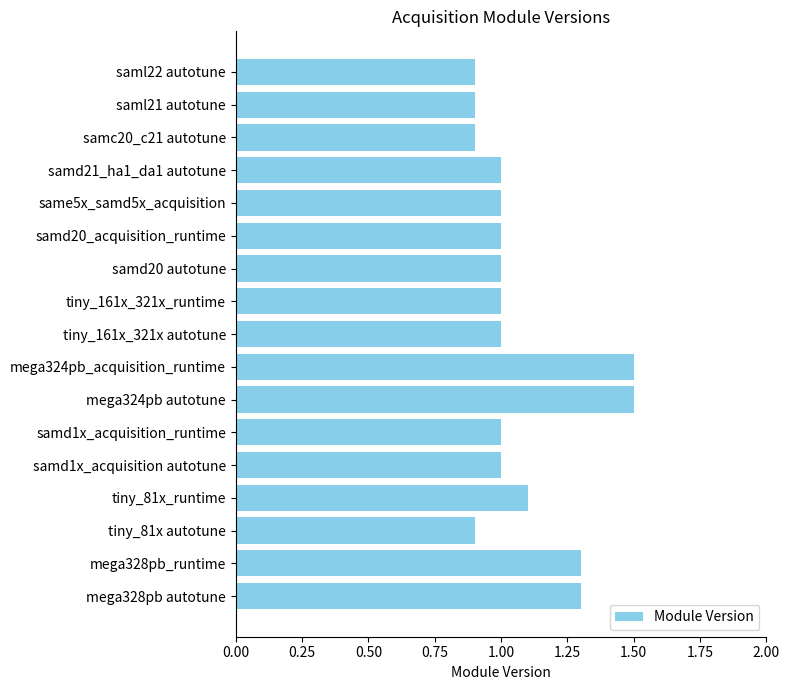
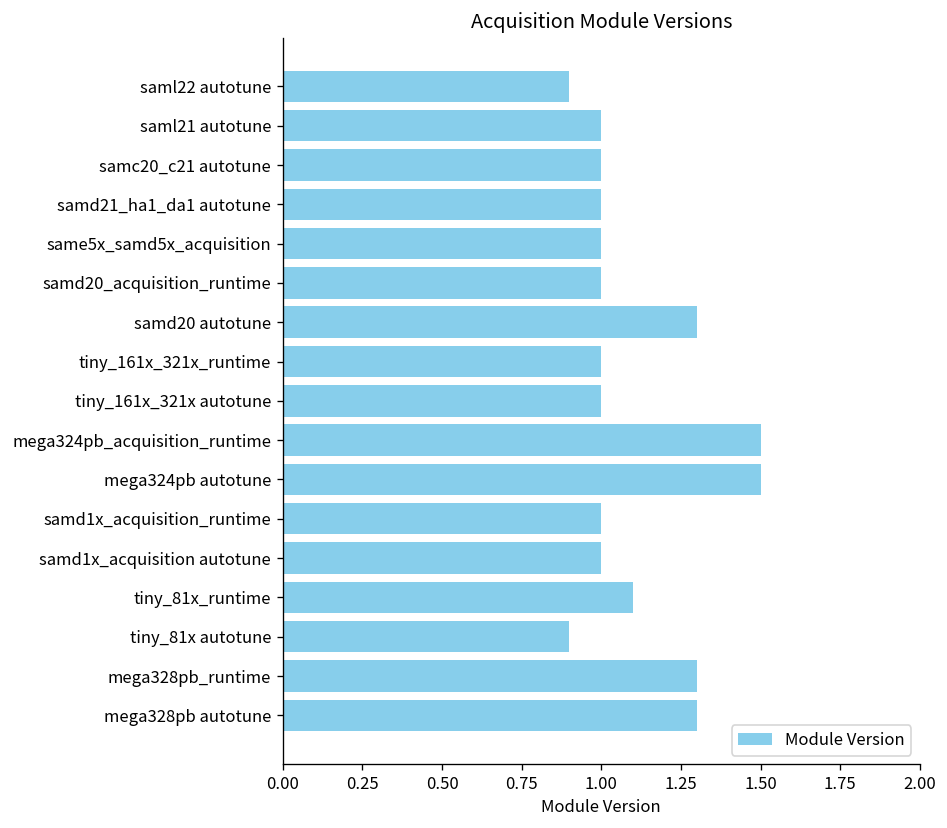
saml21 autotune: 0.9 -> 1.0
samc20_c21 autotune: 0.9 -> 1.0
samd20 autotune: 1.0 -> 1.3
